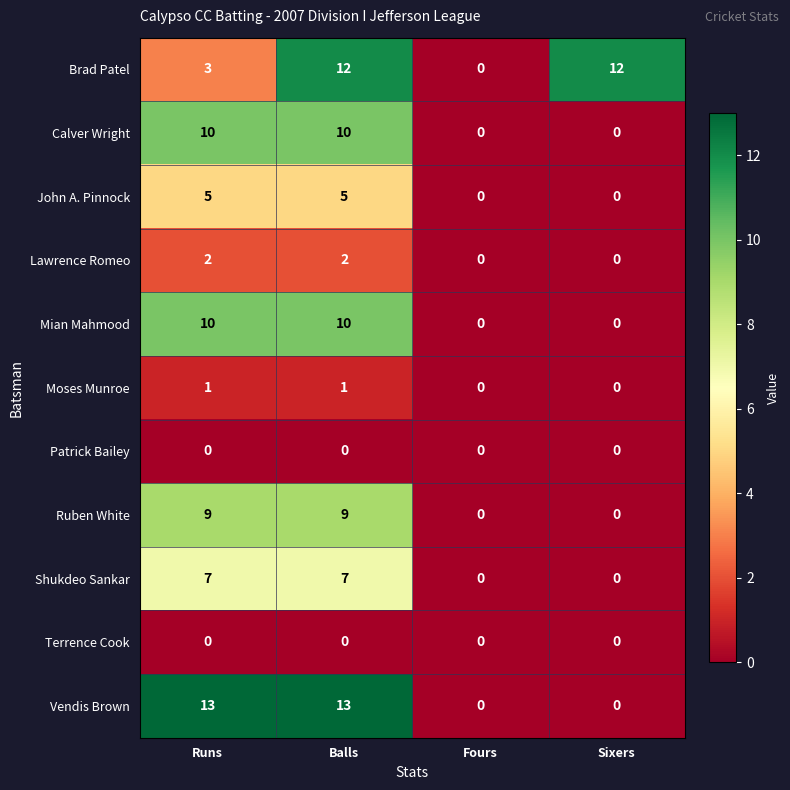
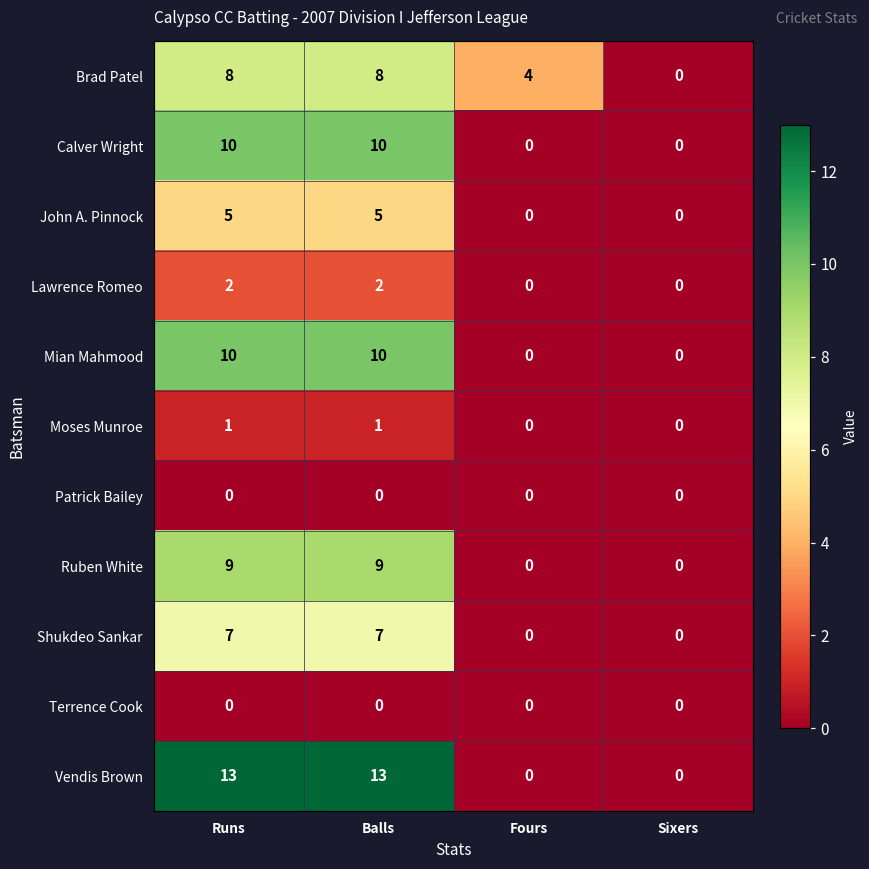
Brad Patel, Runs: 3 -> 8
Brad Patel, Balls: 12 -> 8
Brad Patel, Fours: 0 -> 4
Brad Patel, Sixers: 12 -> 0
